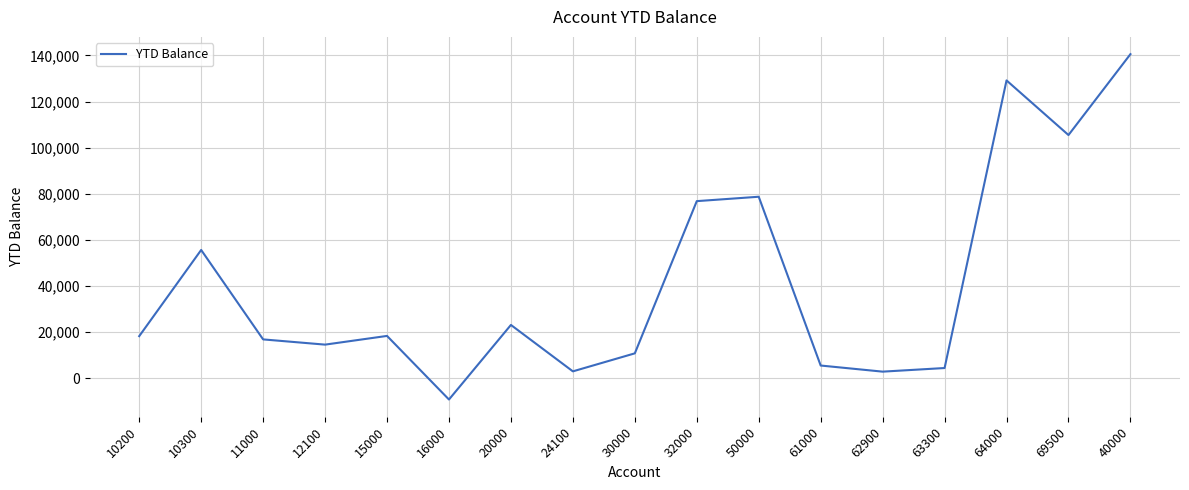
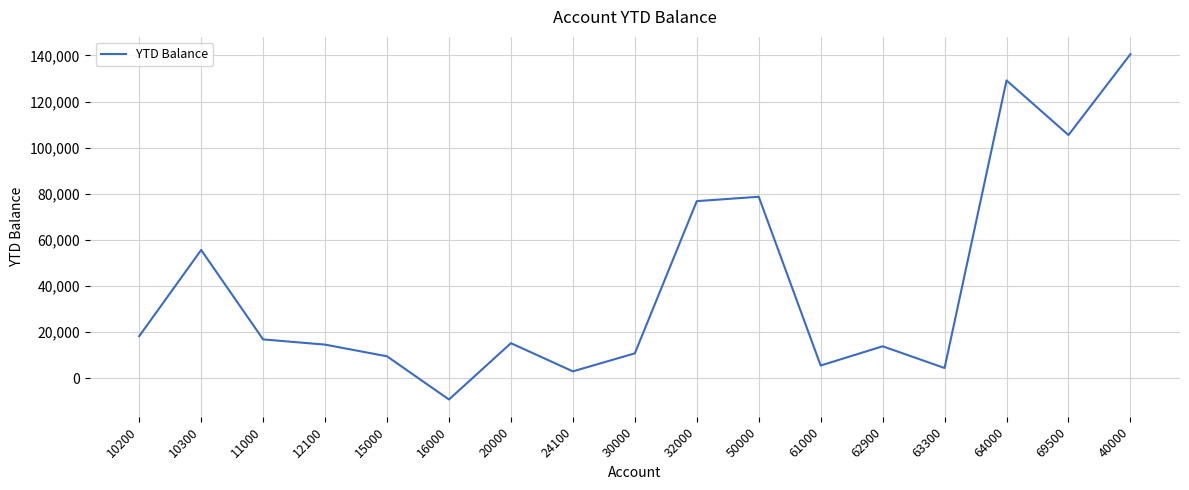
15000: 18,000 -> 9,000
20000: 23,000 -> 15,000
62900: 3,000 -> 14,000
